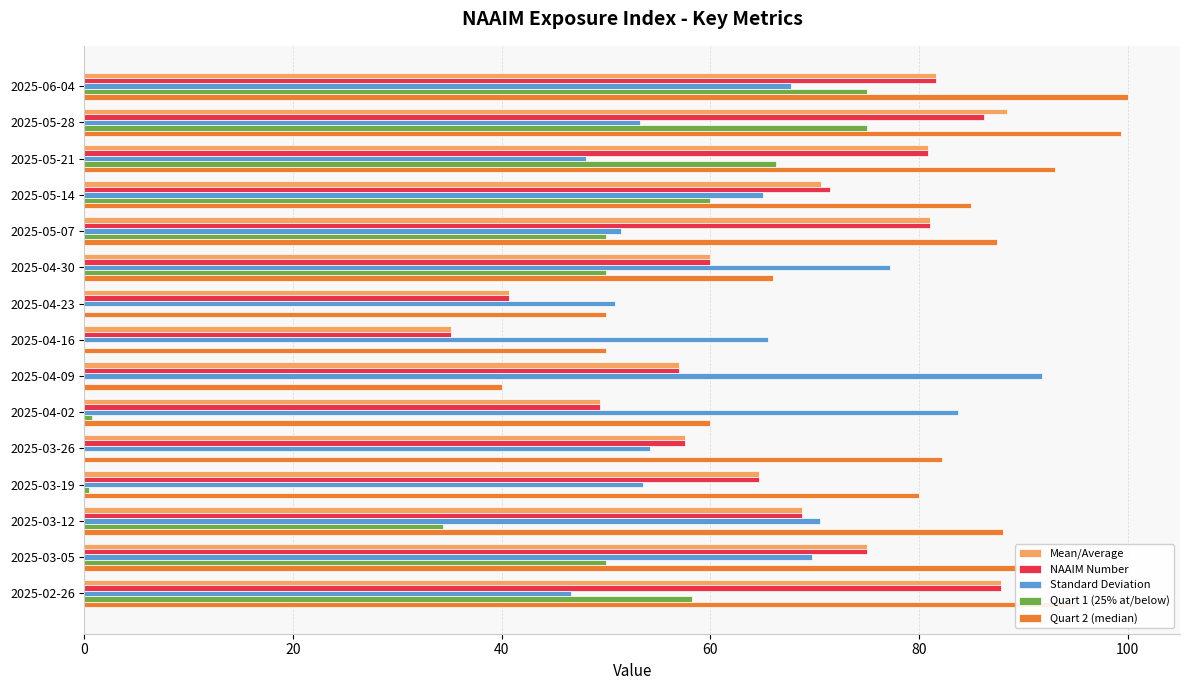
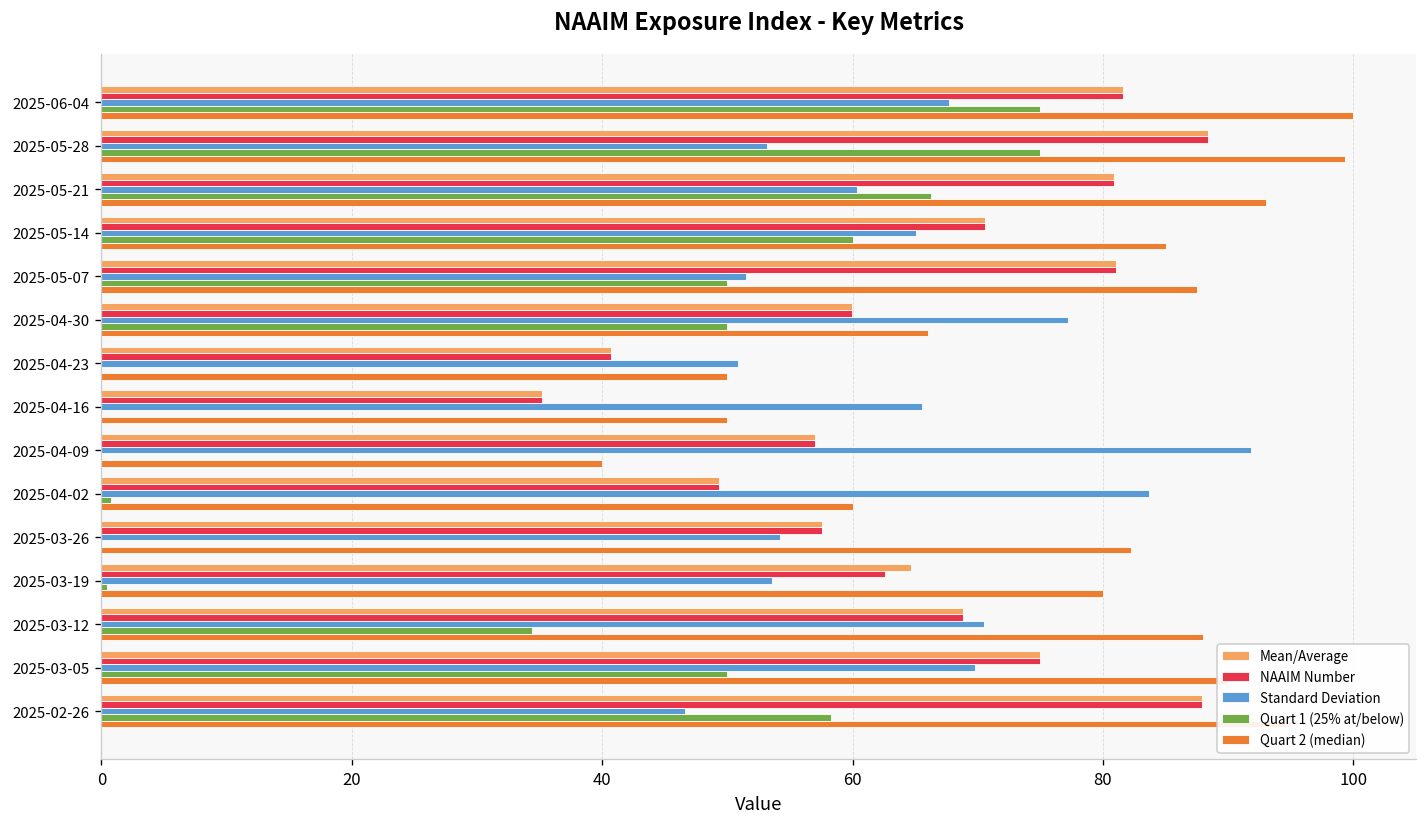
NAAIM Number, 2025-05-28: 86.2 -> 88.4
Standard Deviation, 2025-05-21: 48.1 -> 60.4
NAAIM Number, 2025-05-14: 71.5 -> 70.6
NAAIM Number, 2025-03-19: 64.6 -> 62.6
